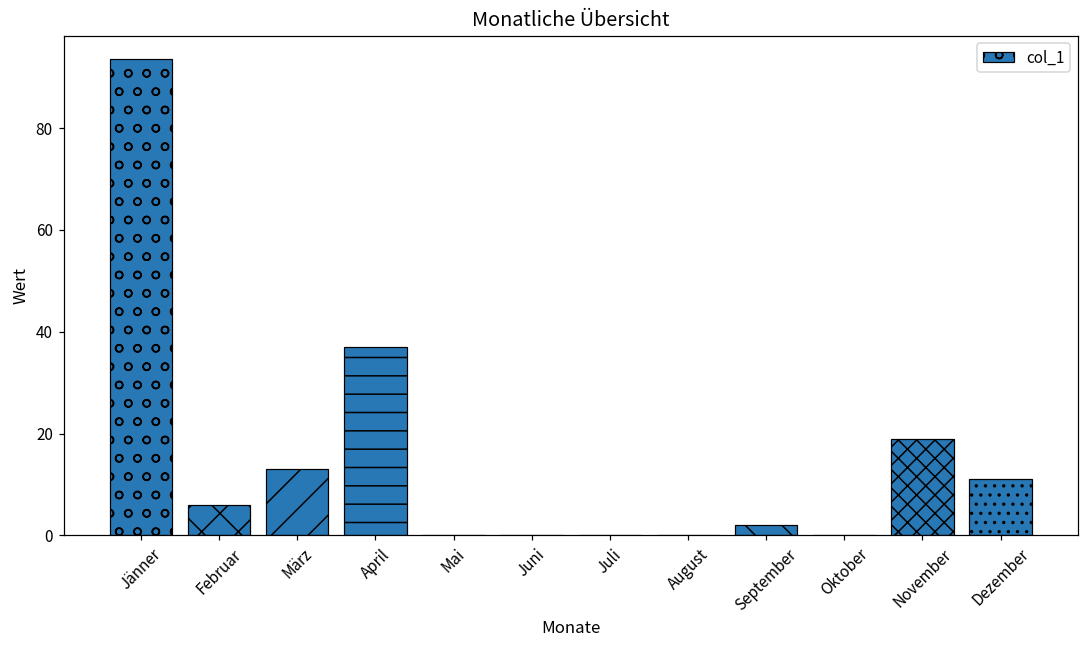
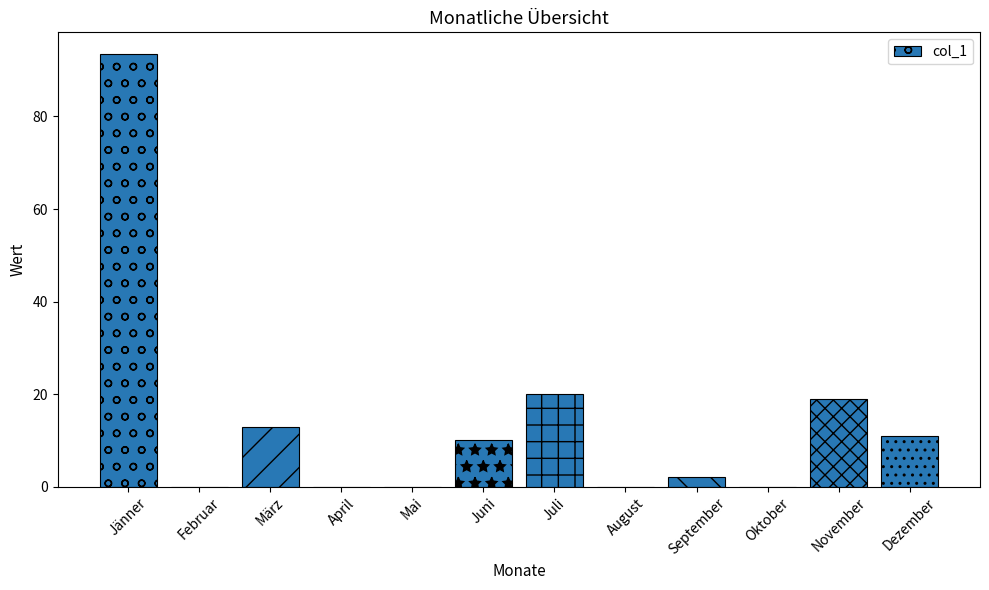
Februar: 6 -> 0
April: 37 -> 0
Juni: 0 -> 10
Juli: 0 -> 20
